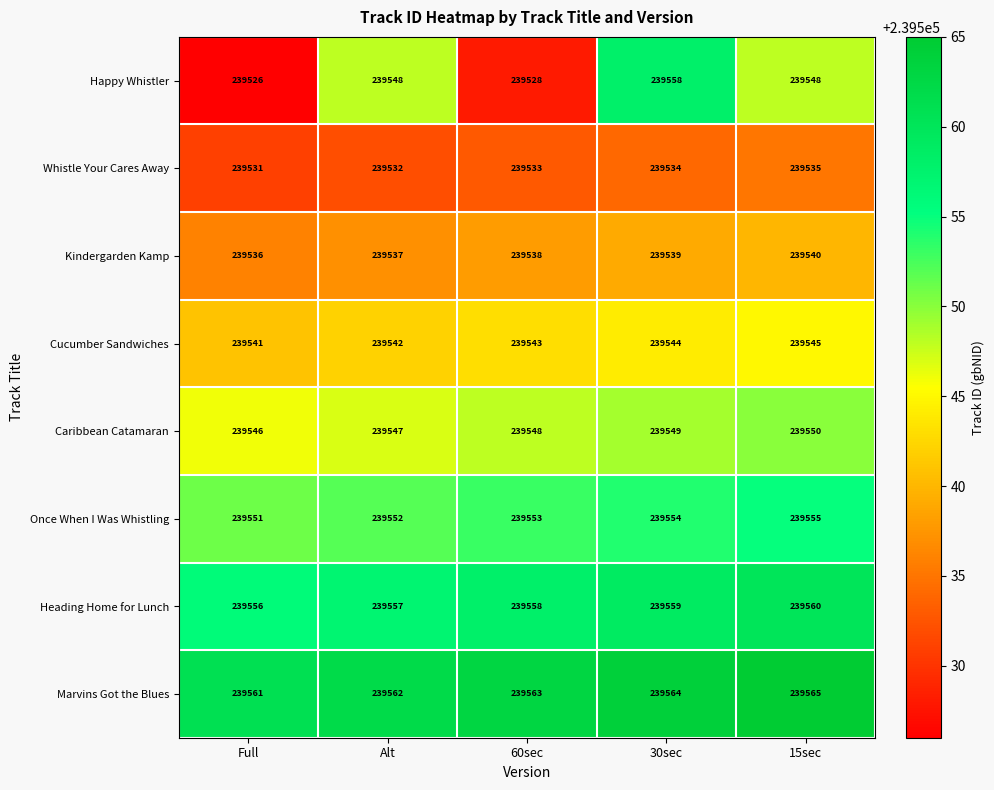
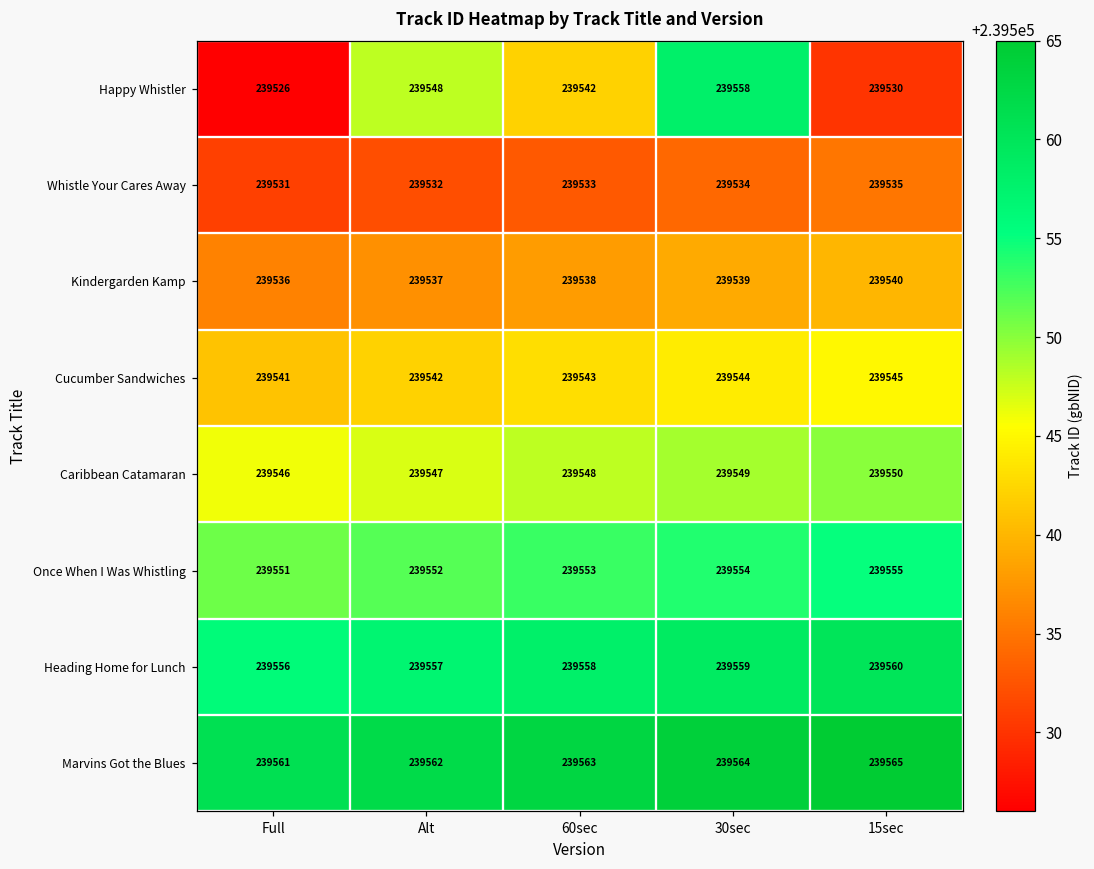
Happy Whistler, 60sec: 239528 -> 239542
Happy Whistler, 15sec: 239548 -> 239530
